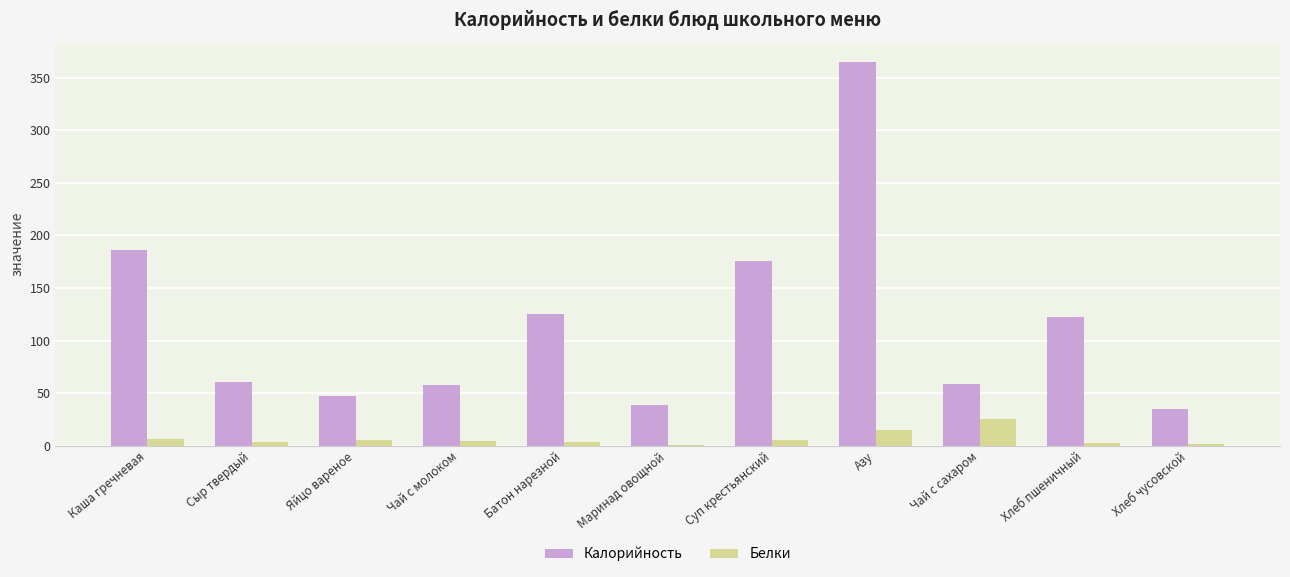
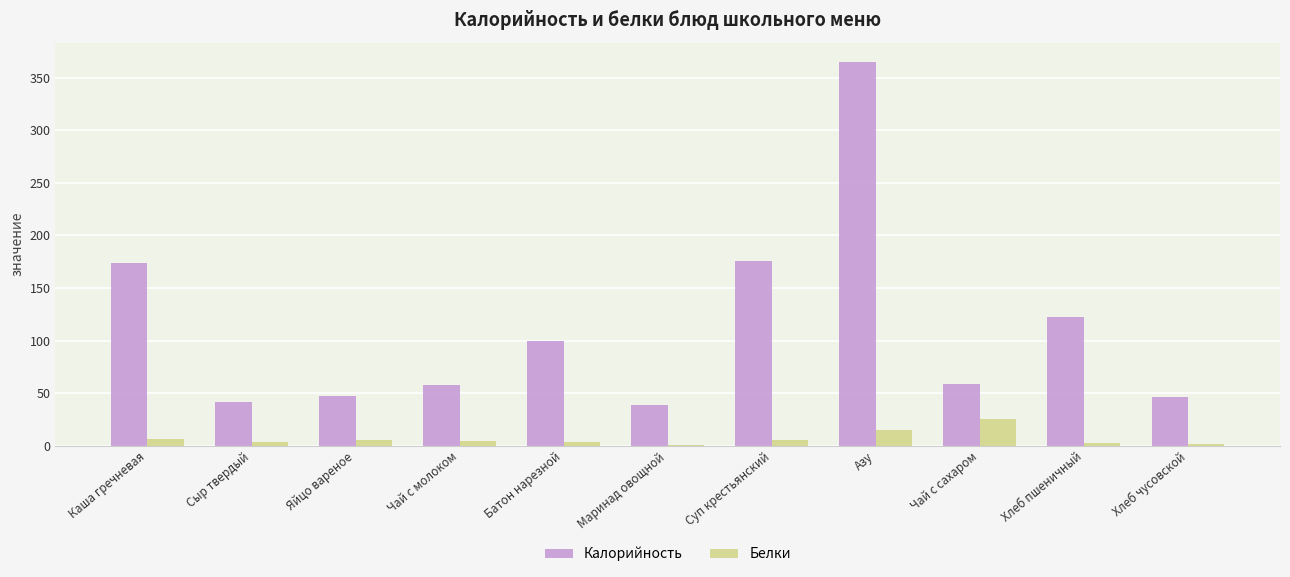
Калорийность, Каша гречневая: 186 -> 174
Калорийность, Сыр твердый: 61 -> 42
Калорийность, Батон нарезной: 125 -> 100
Калорийность, Хлеб чусовской: 35 -> 46
